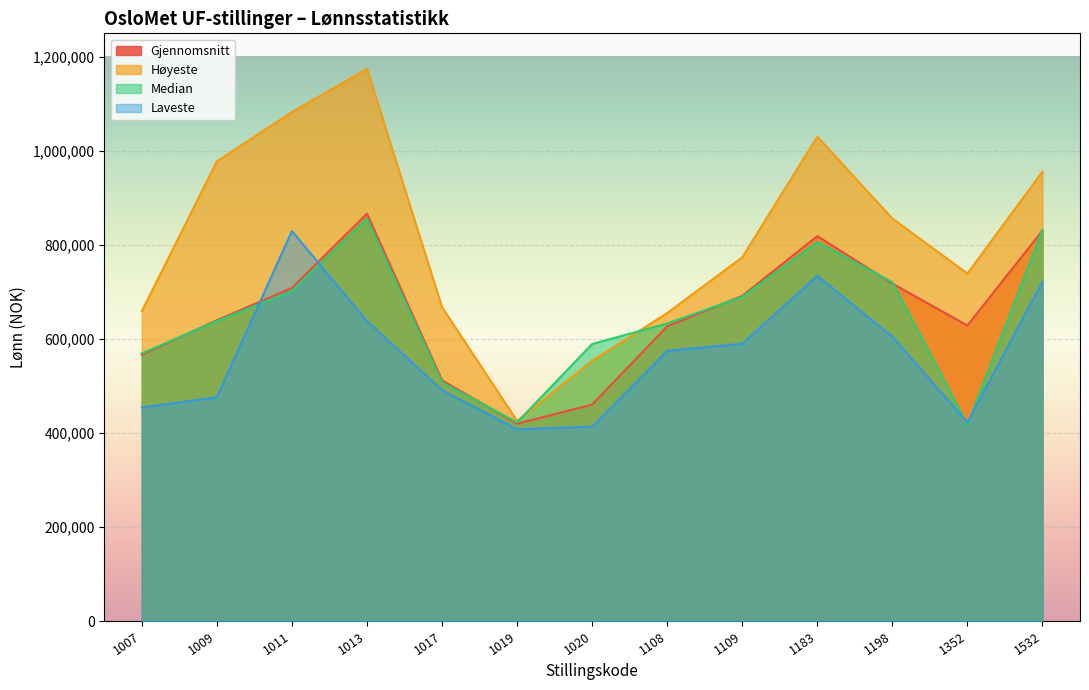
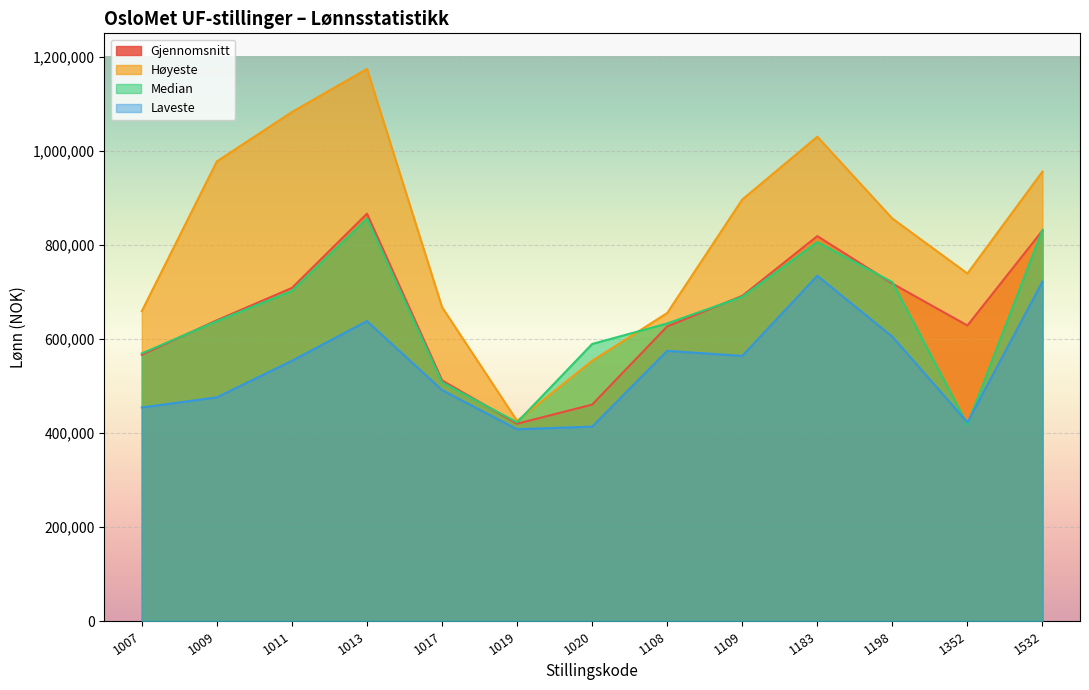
Laveste, 1011: 830,000 -> 550,000
Høyeste, 1109: 770,000 -> 900,000
Laveste, 1109: 590,000 -> 560,000
